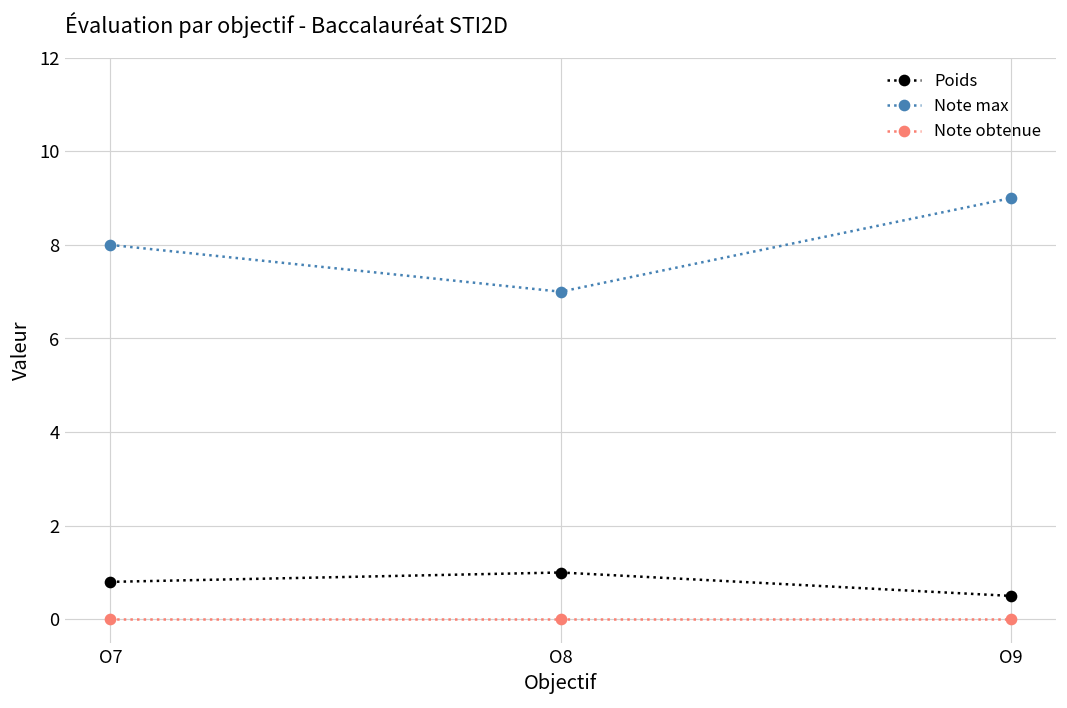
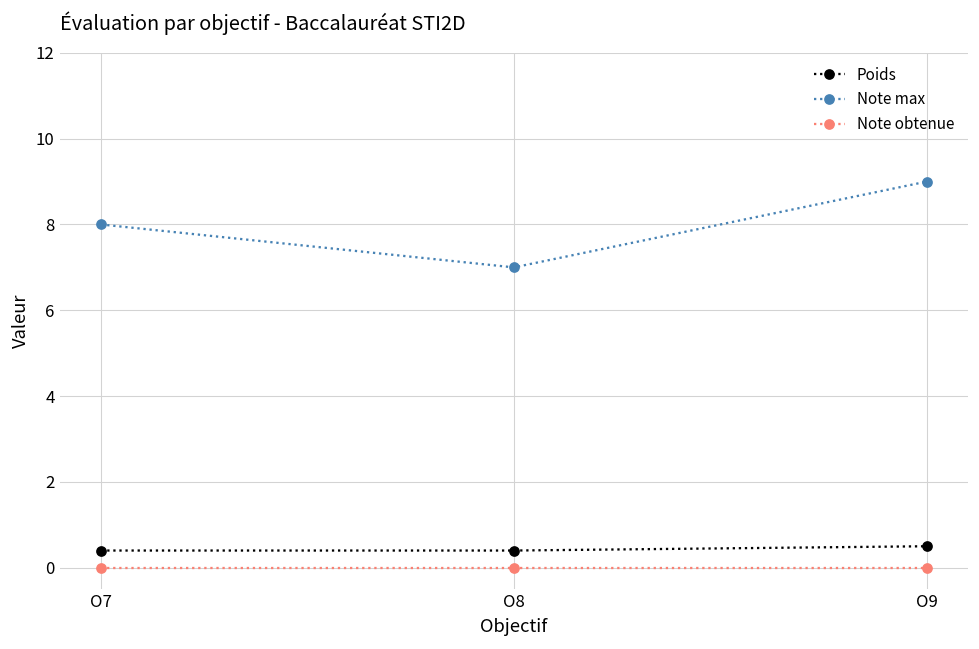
Poids, O7: 0.8 -> 0.4
Poids, O8: 1.0 -> 0.4
